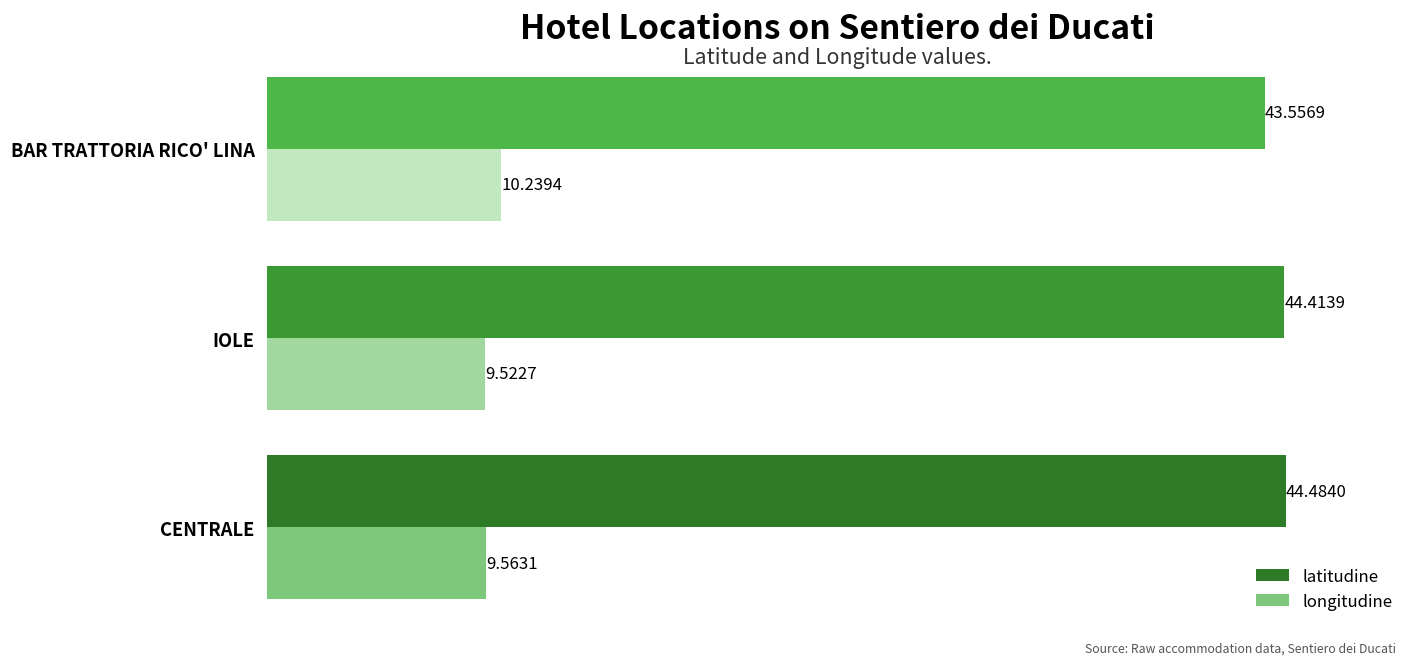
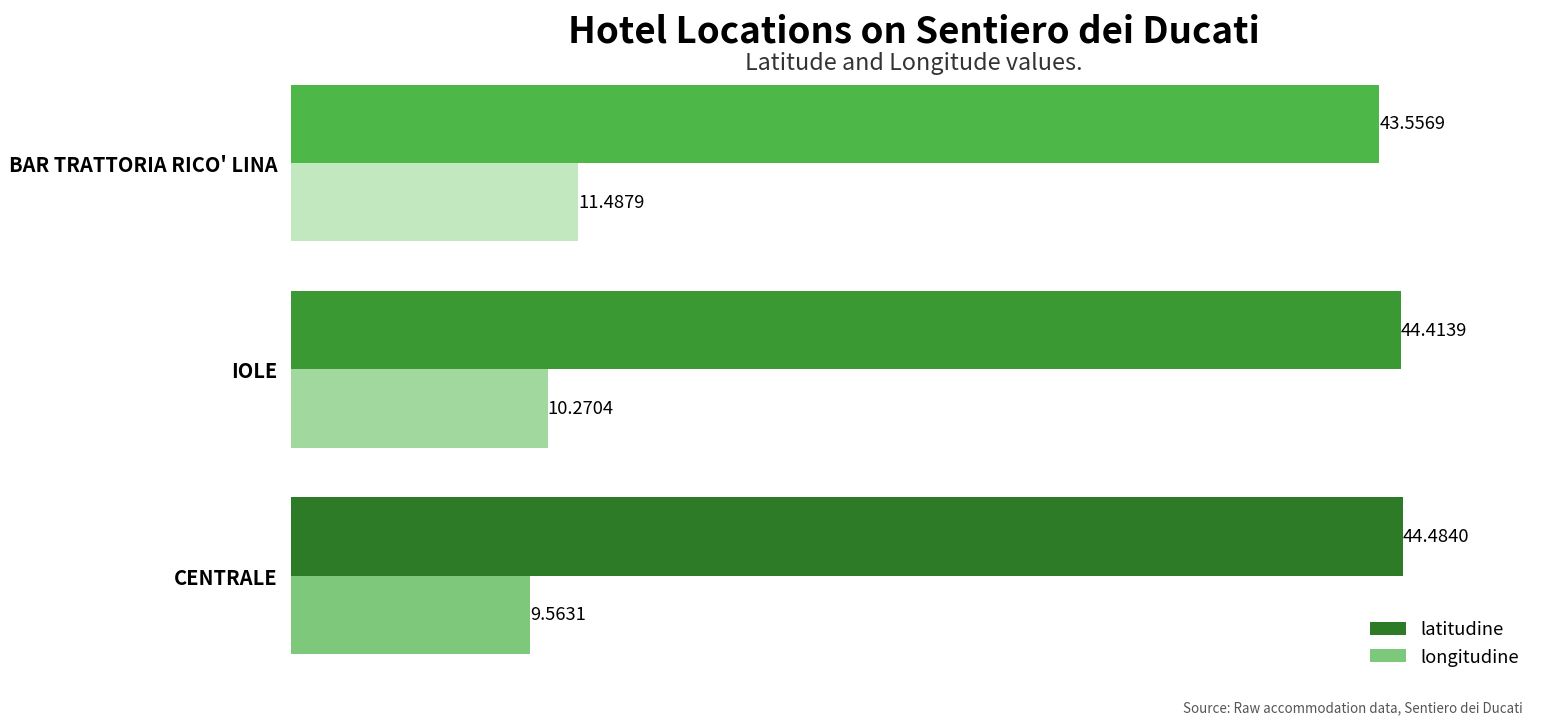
longitudine, BAR TRATTORIA RICO' LINA: 10.2394 -> 11.4879
longitudine, IOLE: 9.5227 -> 10.2704
